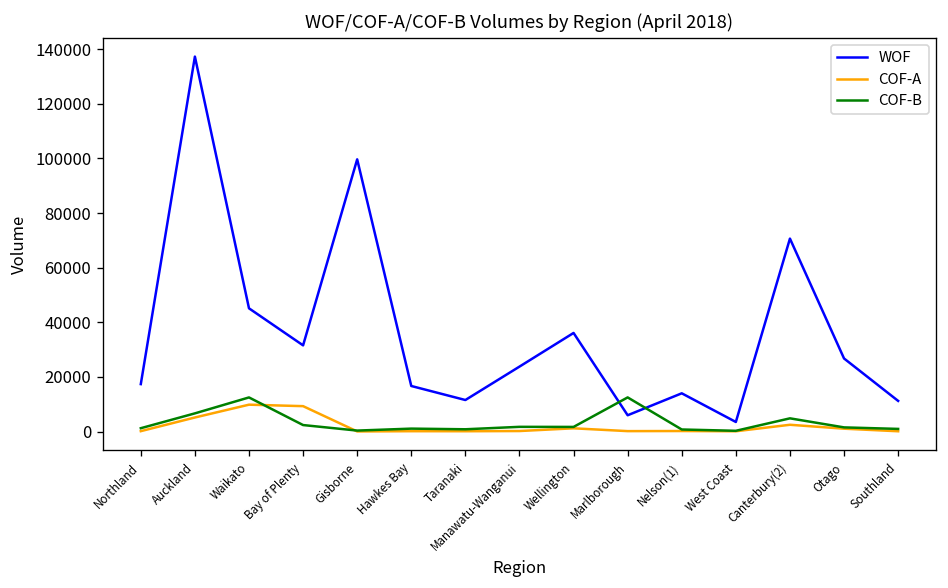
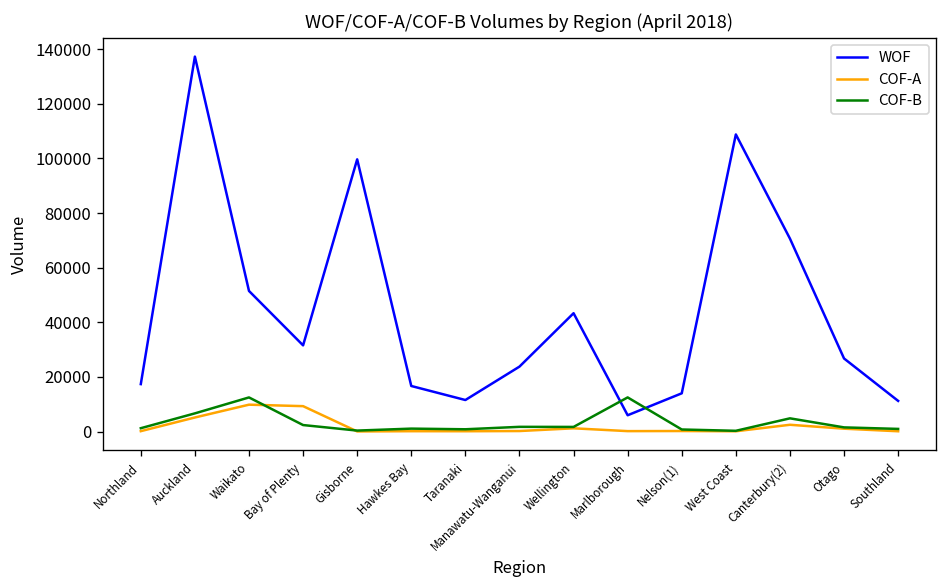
WOF, Waikato: 45000 -> 51000
WOF, Wellington: 36000 -> 43000
WOF, West Coast: 4000 -> 109000
